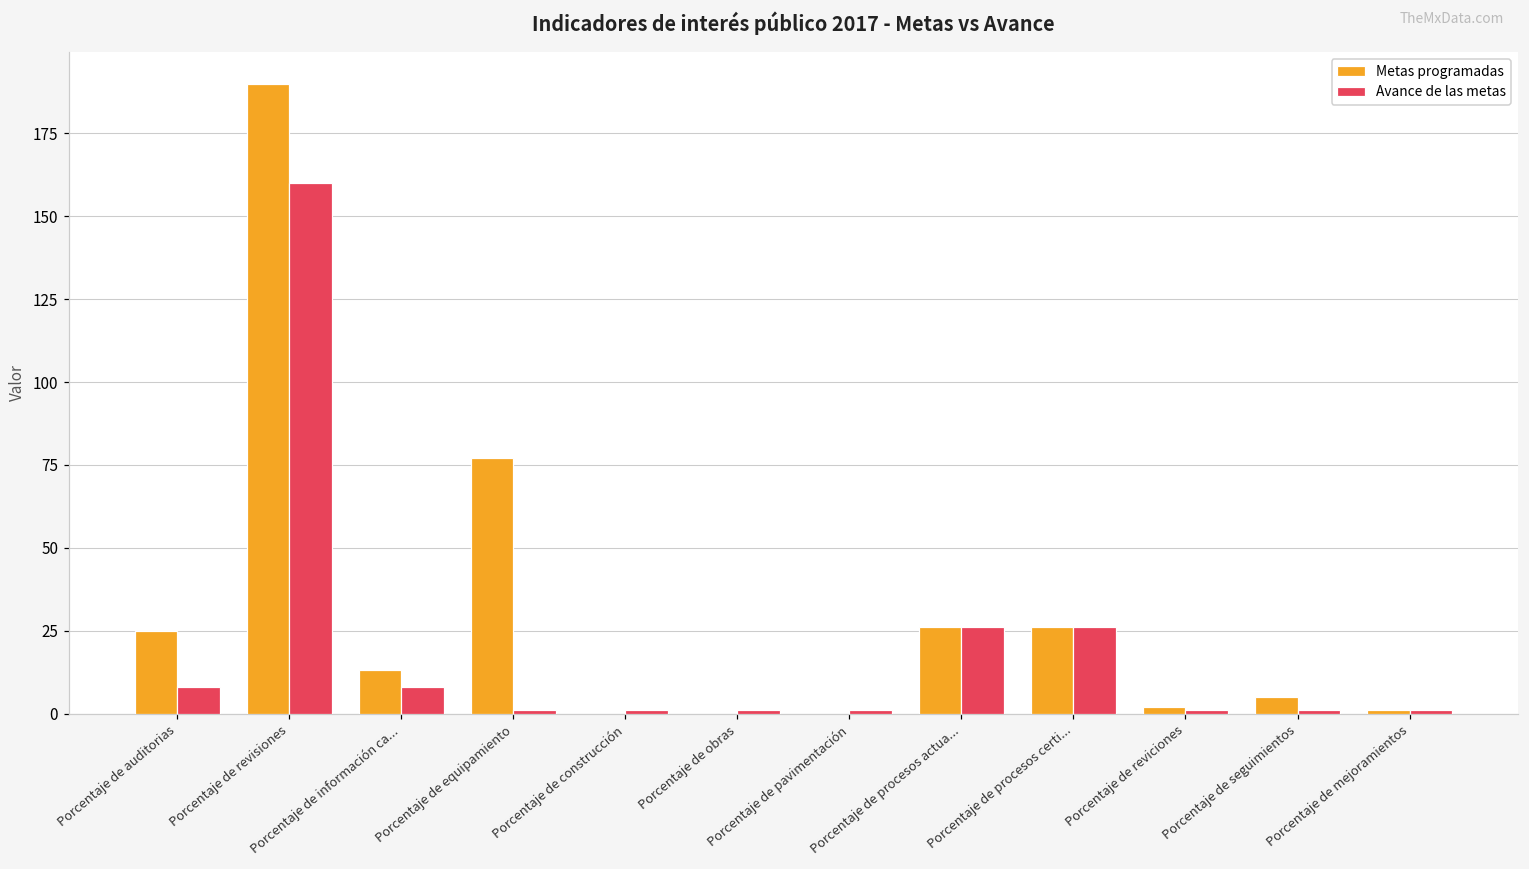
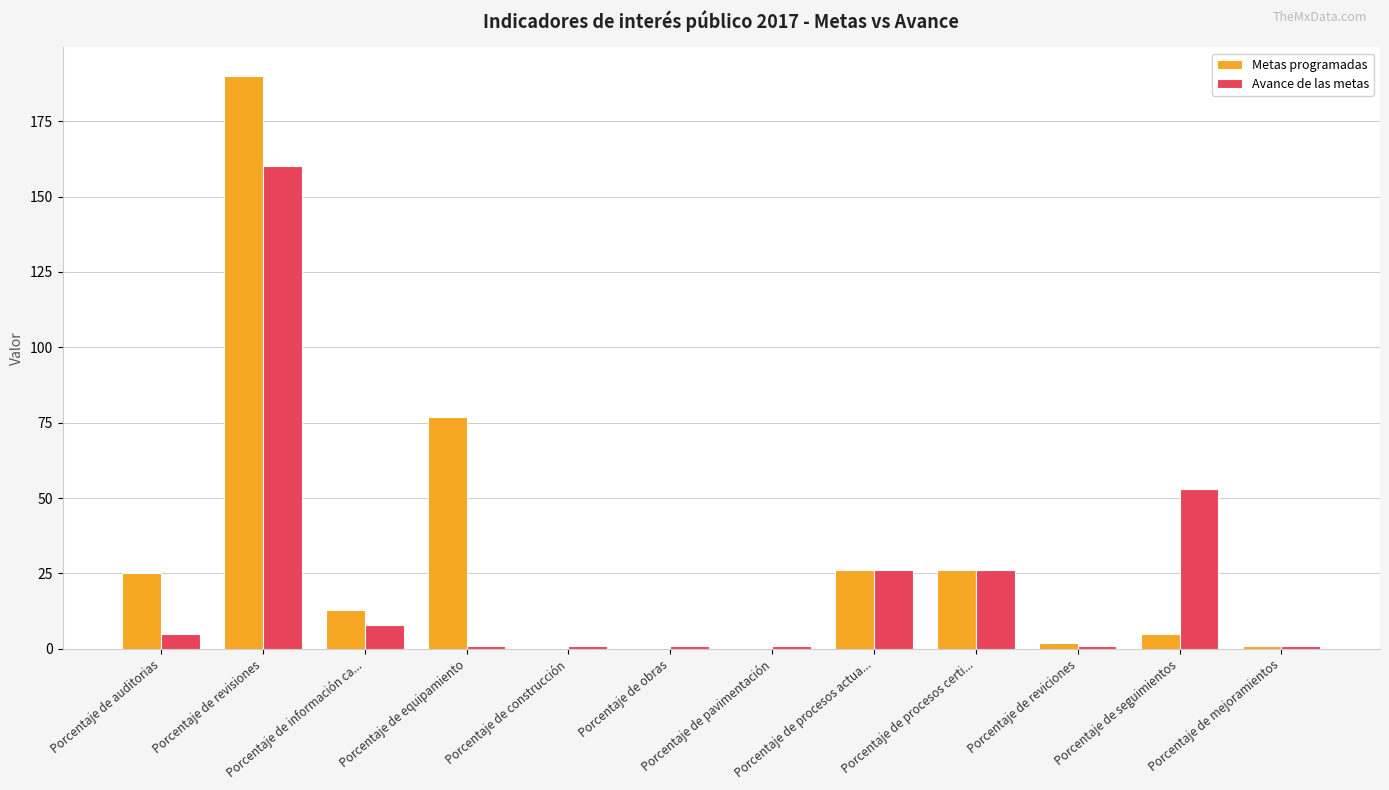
Avance de las metas, Porcentaje de auditorias: 8 -> 5
Avance de las metas, Porcentaje de seguimientos: 1 -> 53
